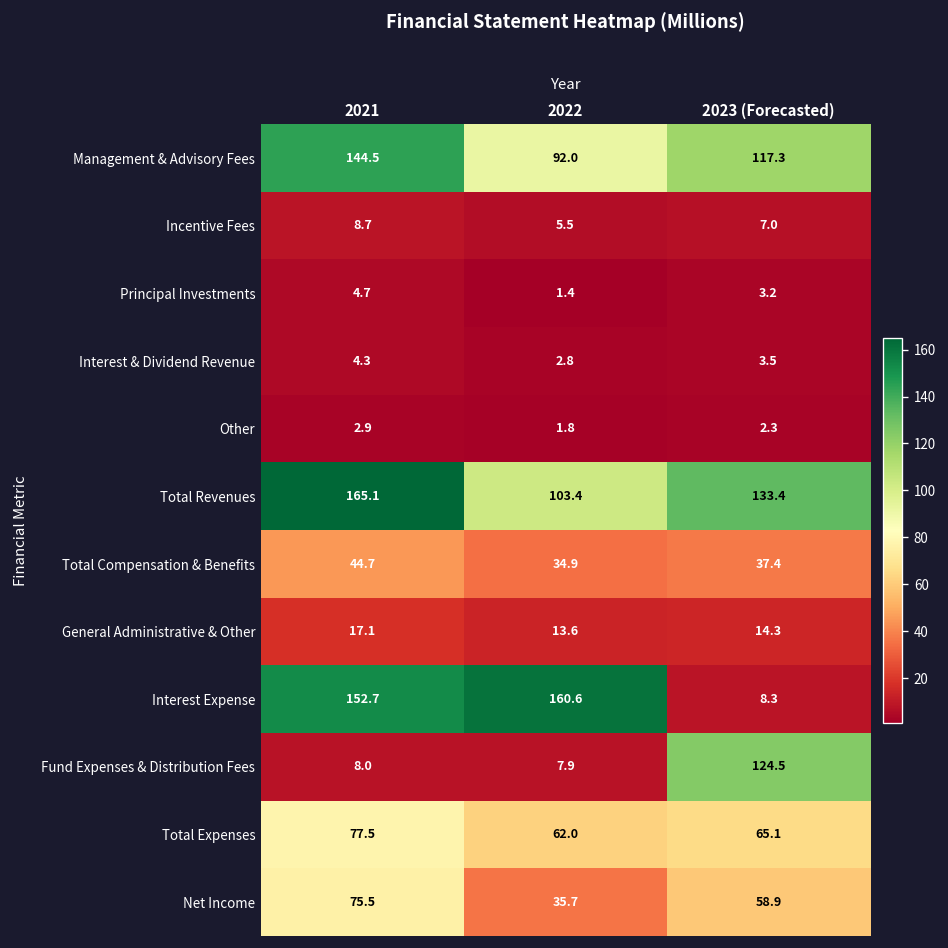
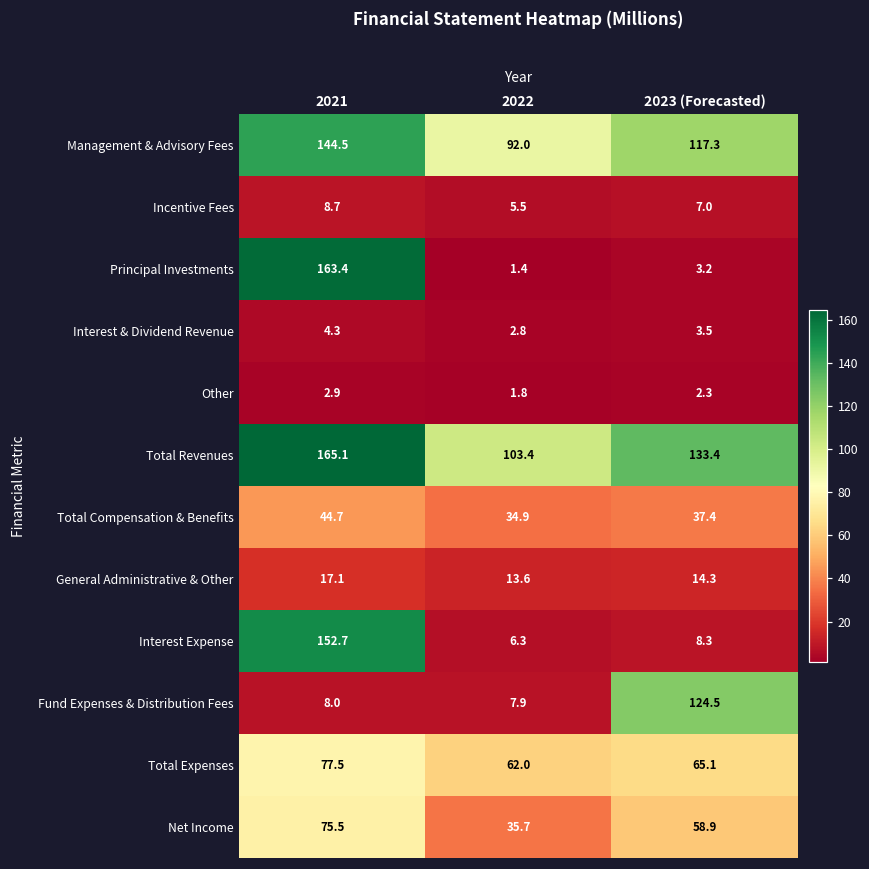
Principal Investments, 2021: 4.7 -> 163.4
Interest Expense, 2022: 160.6 -> 6.3
